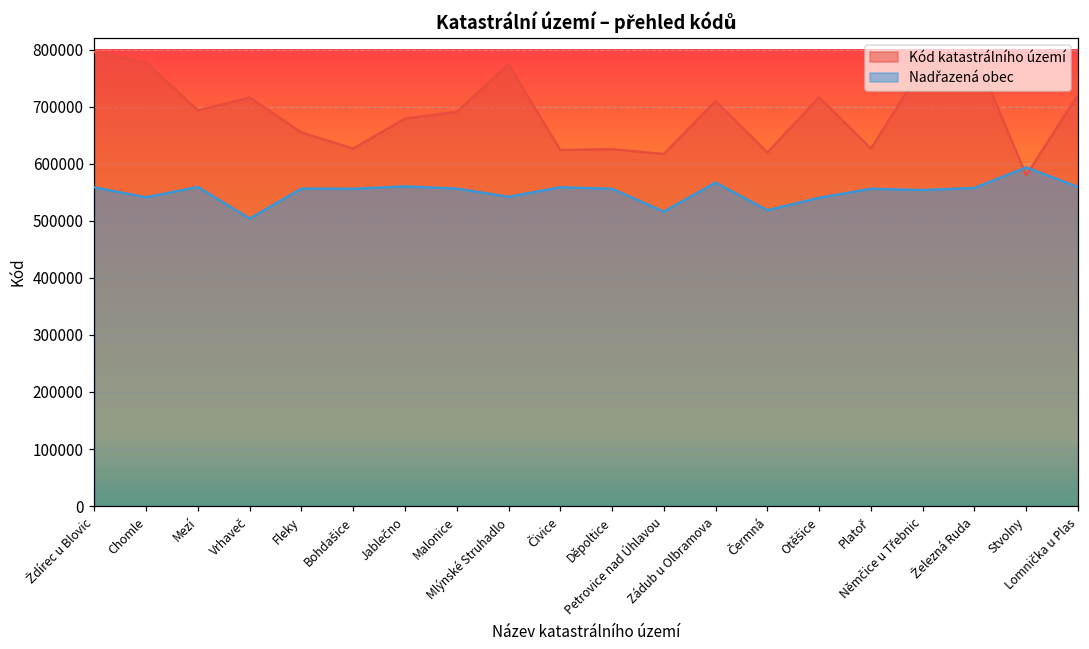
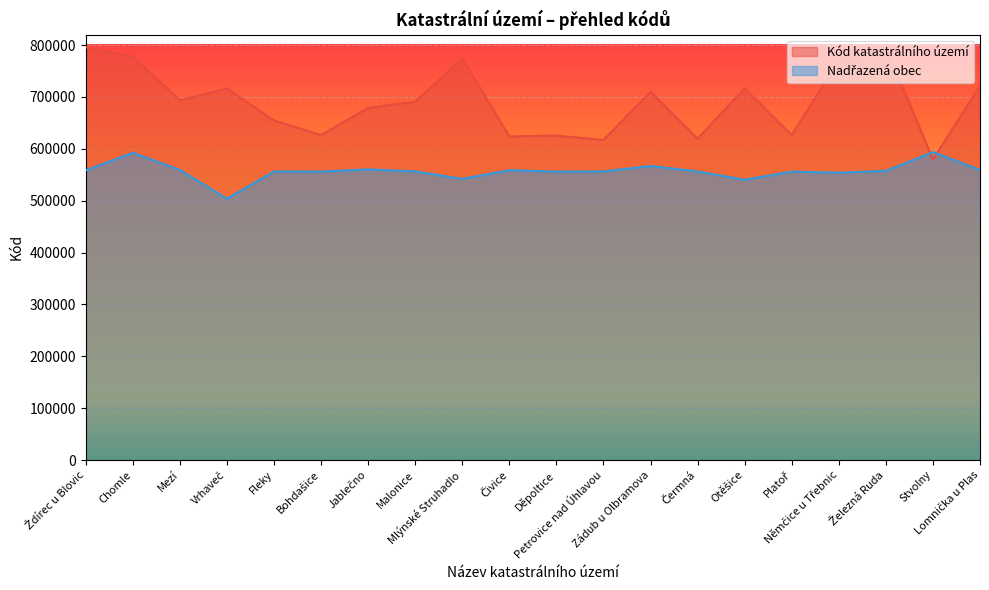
Nadřazená obec, Chomle: 540000 -> 590000
Nadřazená obec, Petrovice nad Úhlavou: 520000 -> 560000
Nadřazená obec, Čermná: 520000 -> 560000
